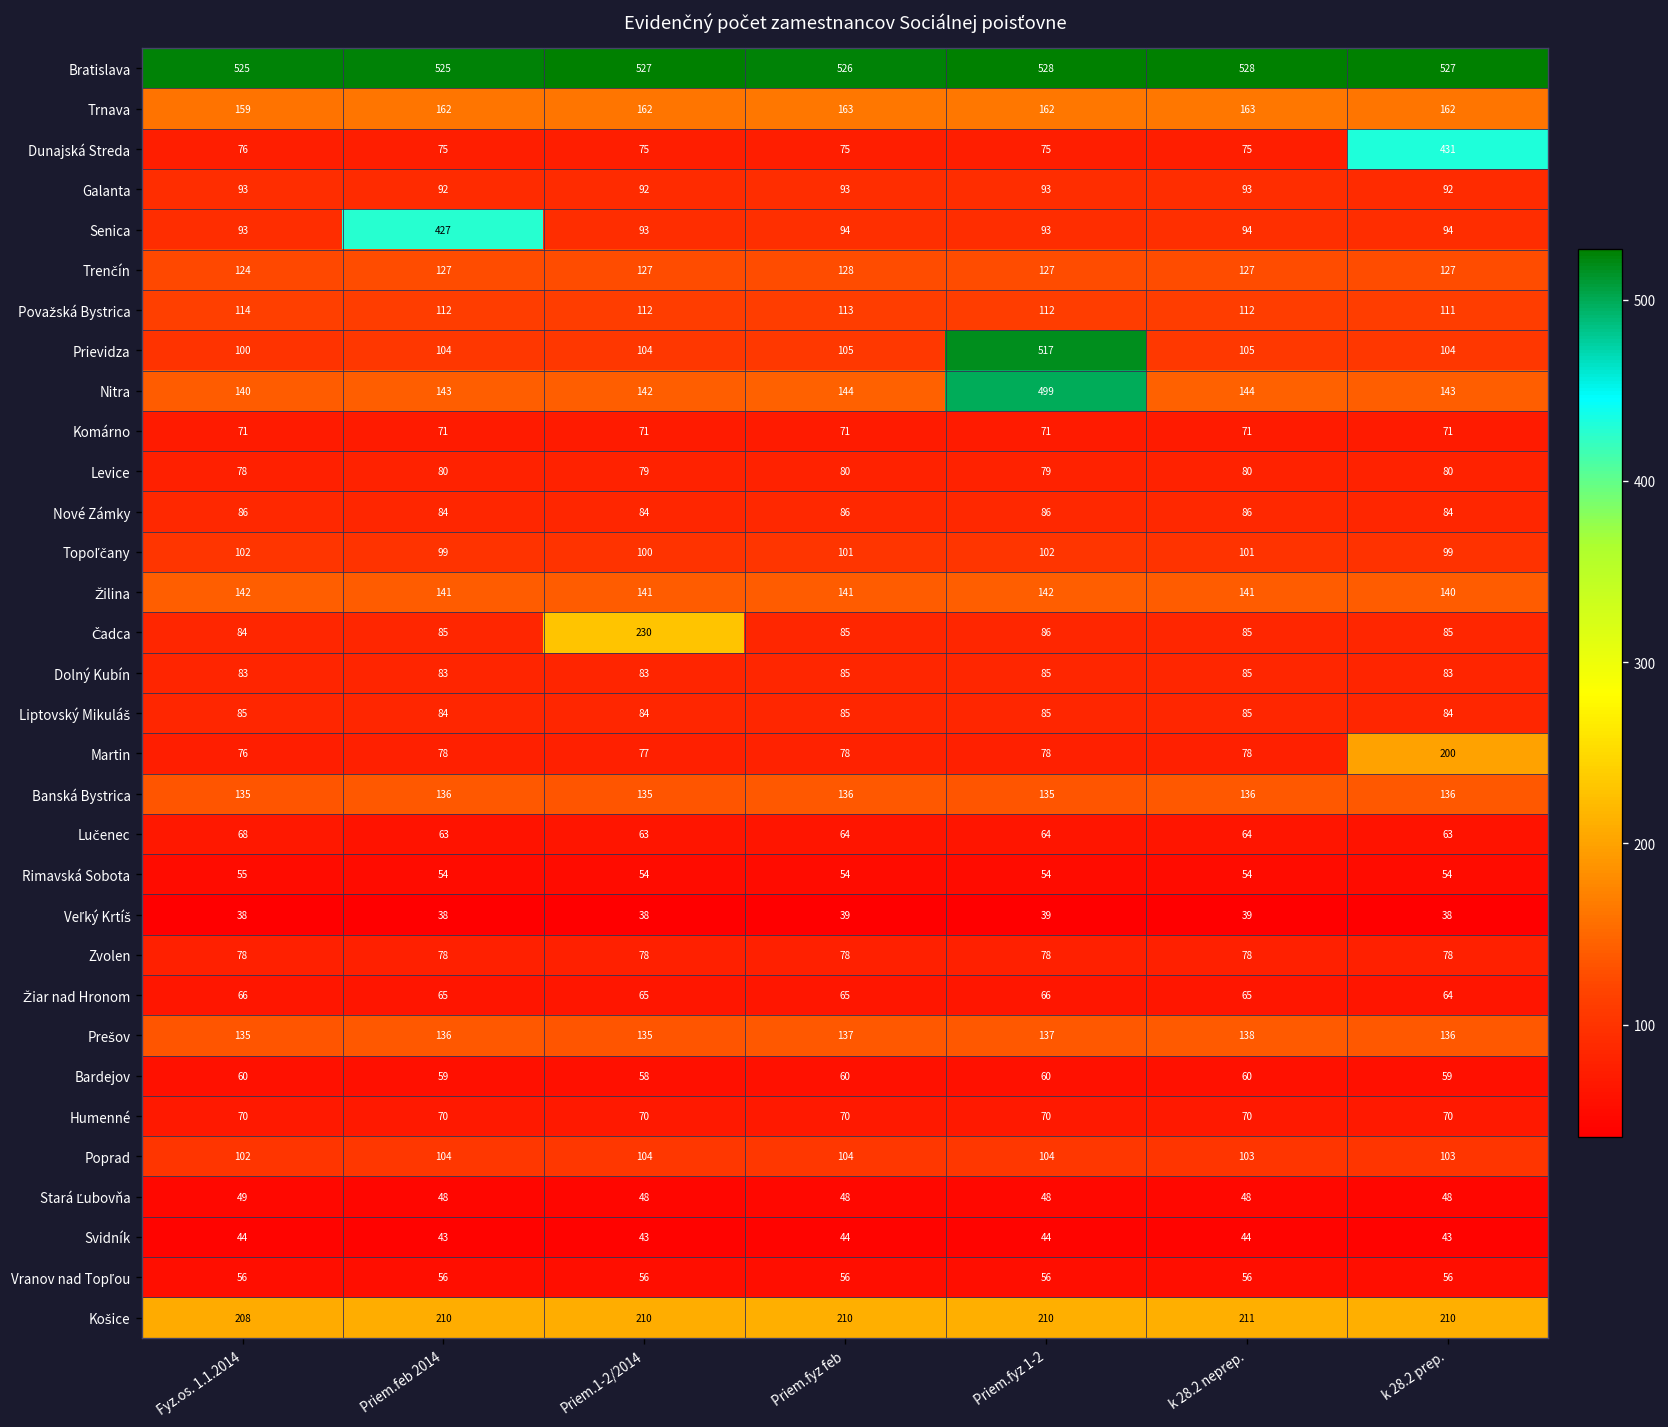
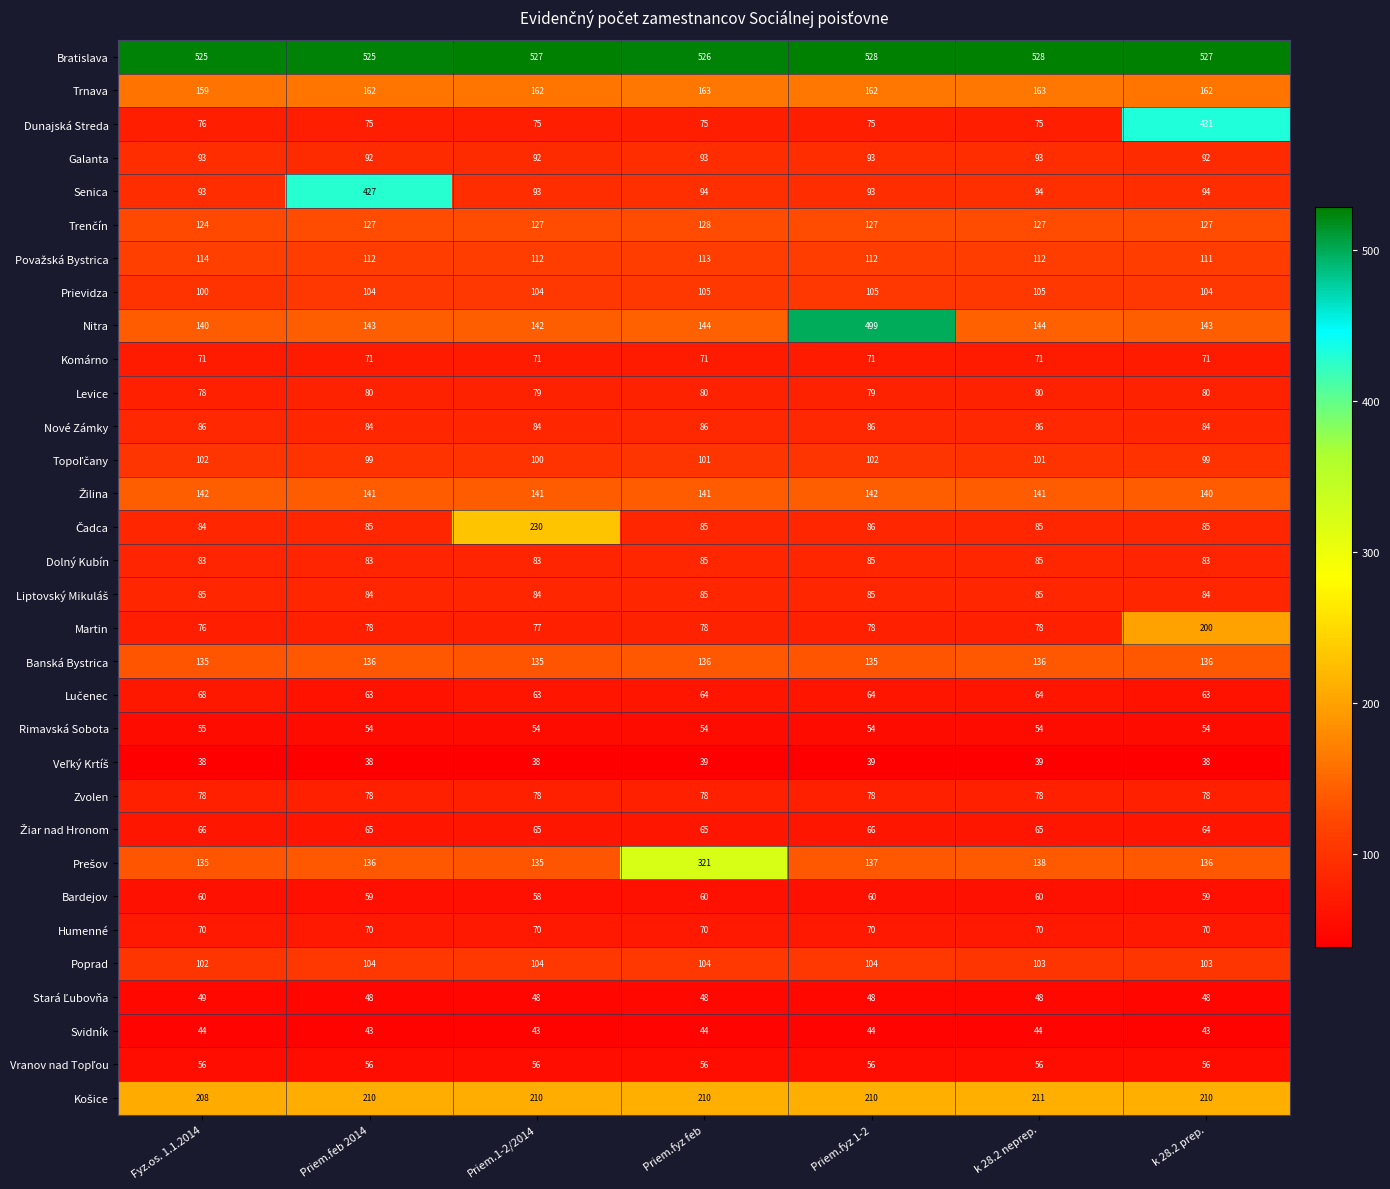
Prievidza, Priem.fyz 1-2: 517 -> 105
Prešov, Priem.fyz feb: 137 -> 321
